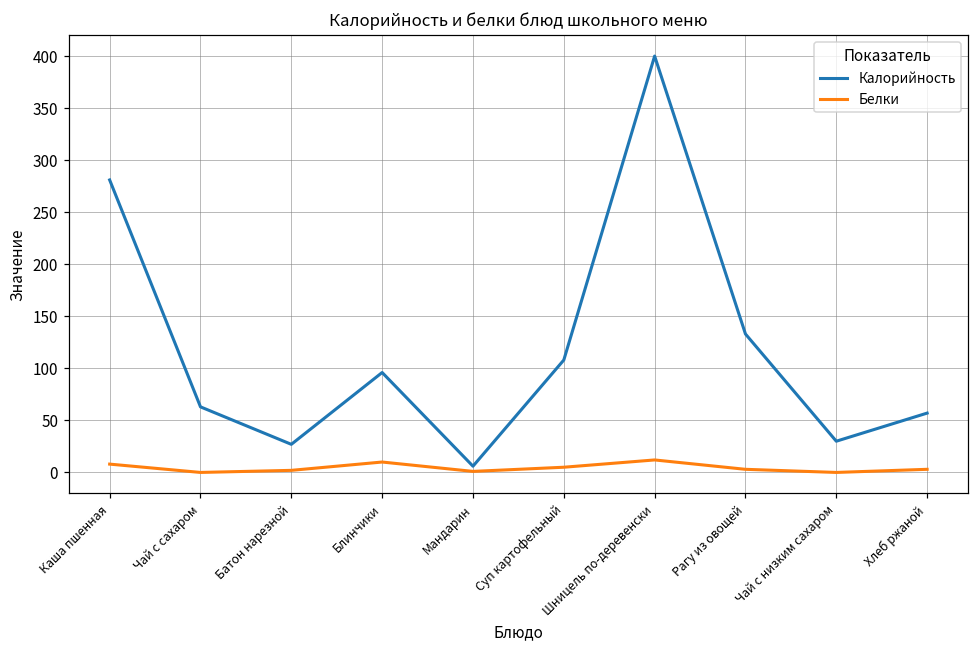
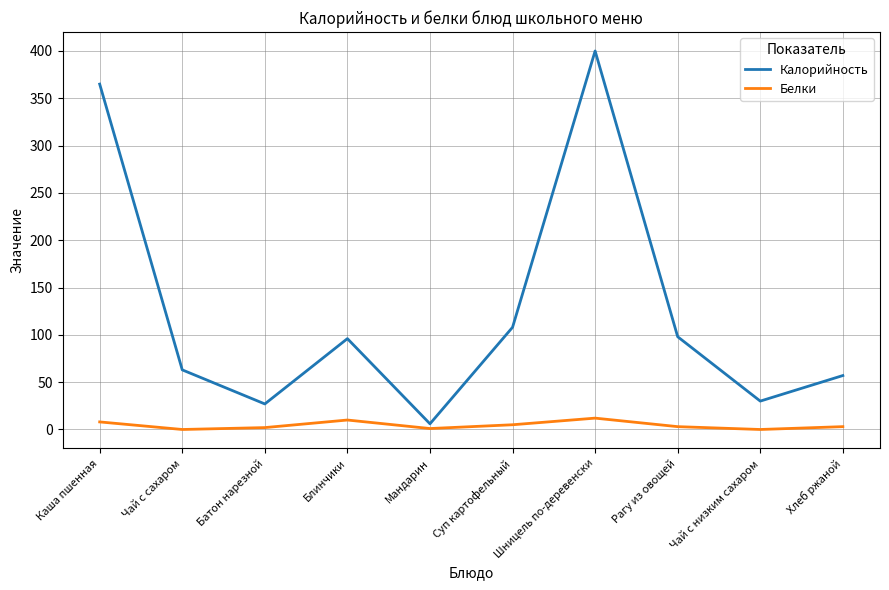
Калорийность, Каша пшенная: 280 -> 370
Калорийность, Рагу из овощей: 130 -> 100
